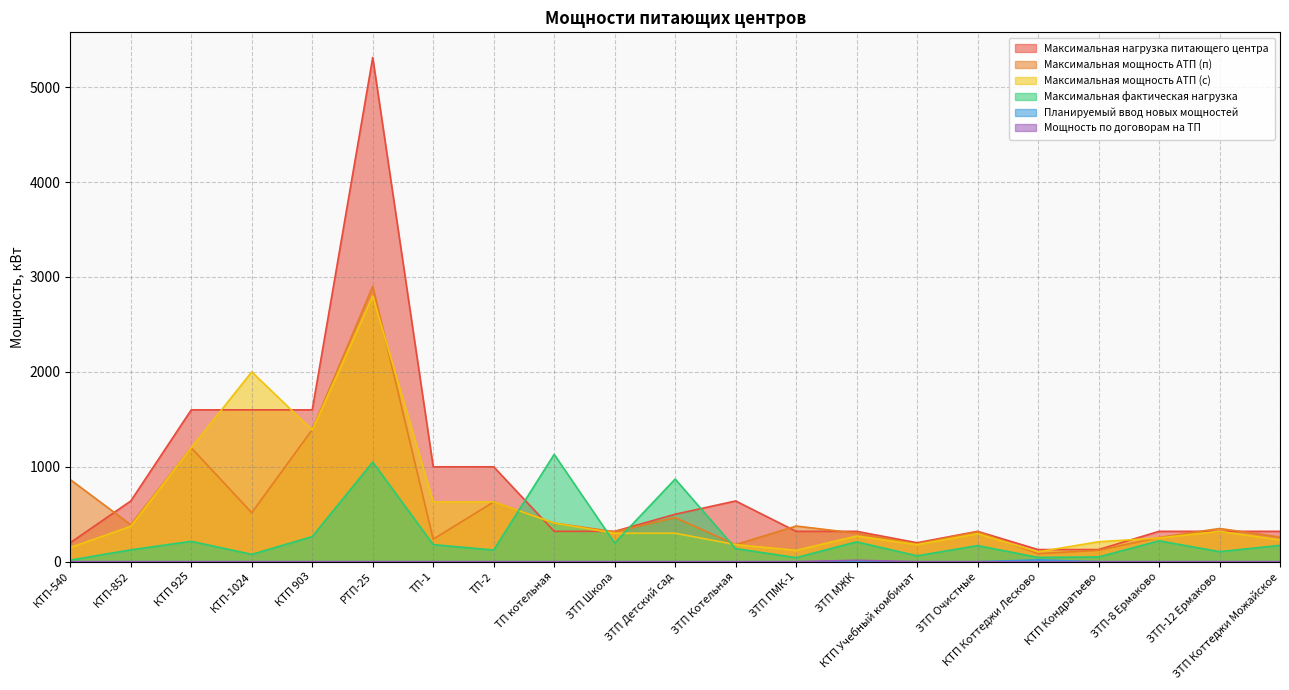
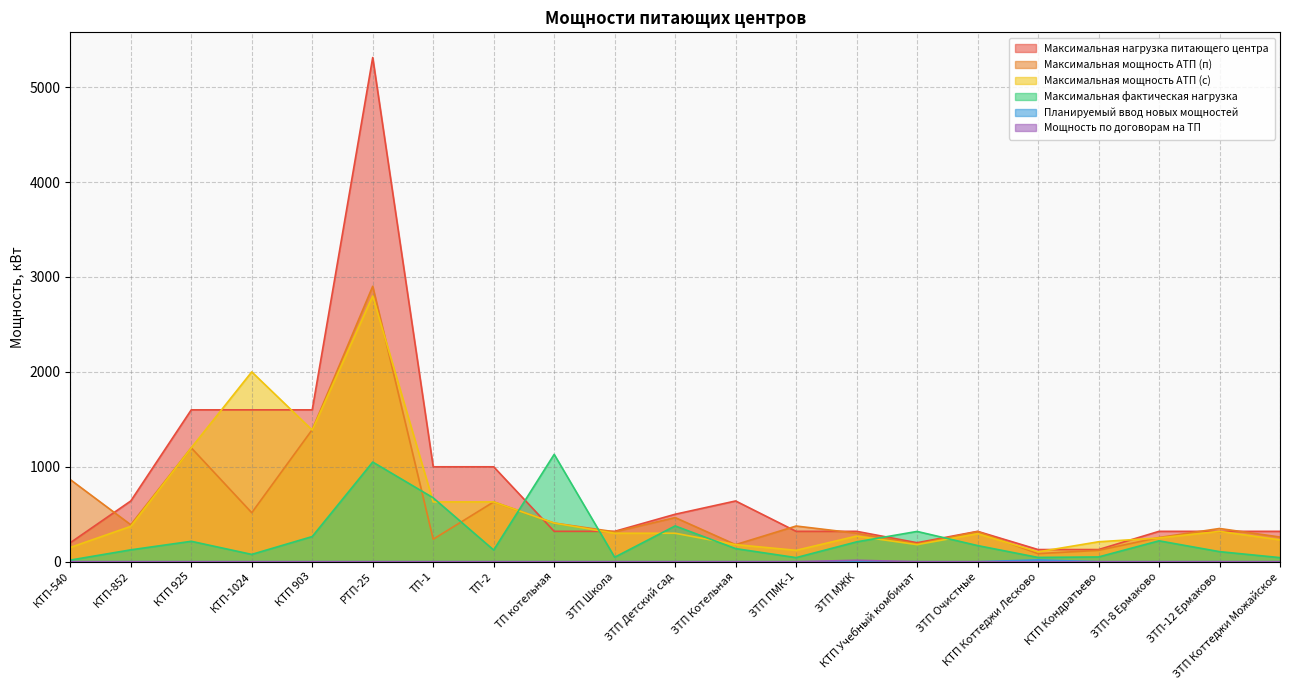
Максимальная фактическая нагрузка, ТП-1: 200 -> 700
Максимальная фактическая нагрузка, ЗТП Школа: 200 -> 0
Максимальная фактическая нагрузка, ЗТП Детский сад: 900 -> 400
Максимальная фактическая нагрузка, КТП Учебный комбинат: 100 -> 300
Максимальная фактическая нагрузка, ЗТП Коттеджи Можайское: 200 -> 0
